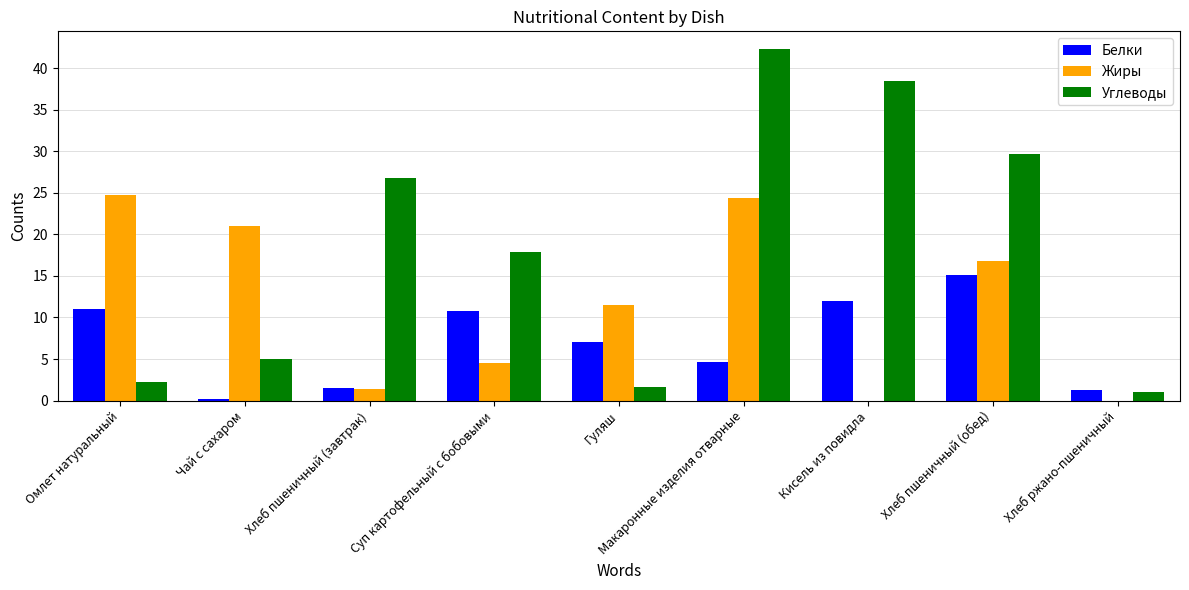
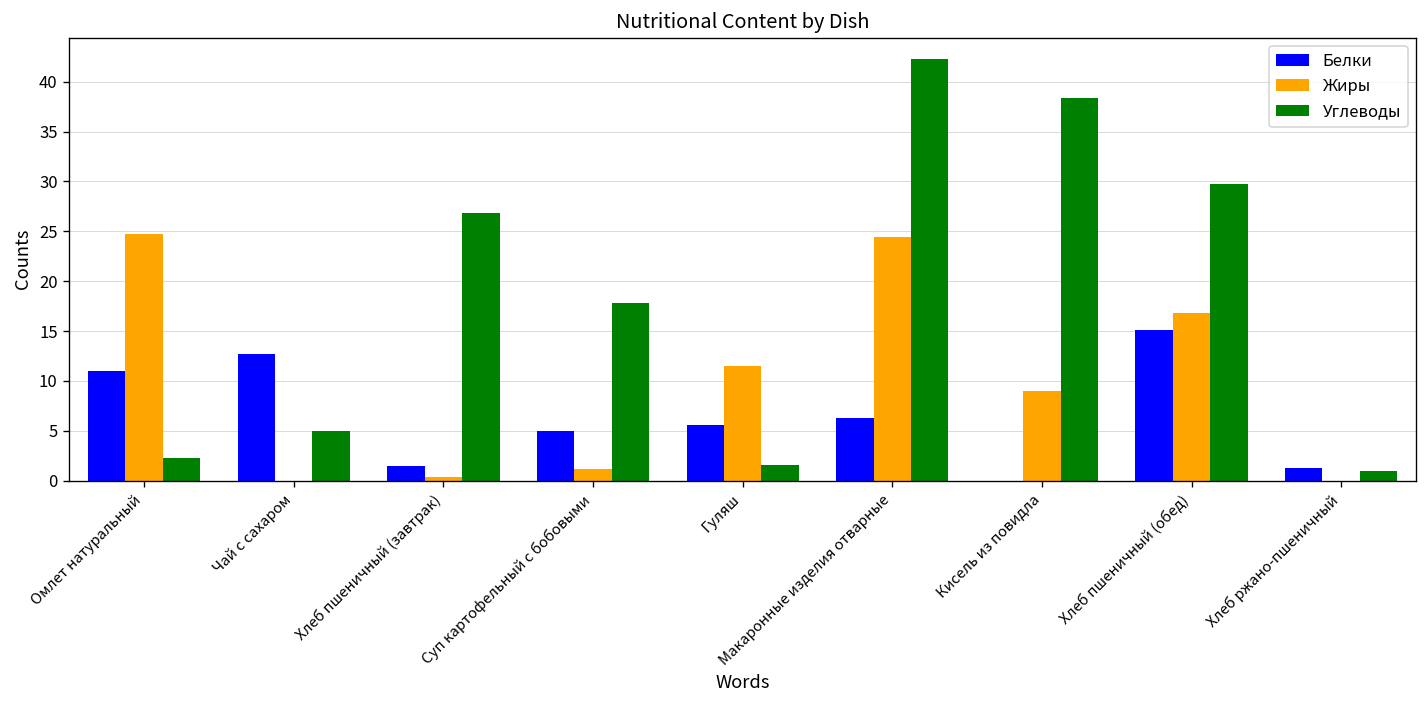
Белки, Чай с сахаром: 0 -> 13
Жиры, Чай с сахаром: 21 -> 0
Жиры, Хлеб пшеничный (завтрак): 1 -> 0
Белки, Суп картофельный с бобовыми: 11 -> 5
Жиры, Суп картофельный с бобовыми: 4 -> 1
Белки, Гуляш: 7 -> 6
Белки, Макаронные изделия отварные: 5 -> 6
Белки, Кисель из повидла: 12 -> 0
Жиры, Кисель из повидла: 0 -> 9
